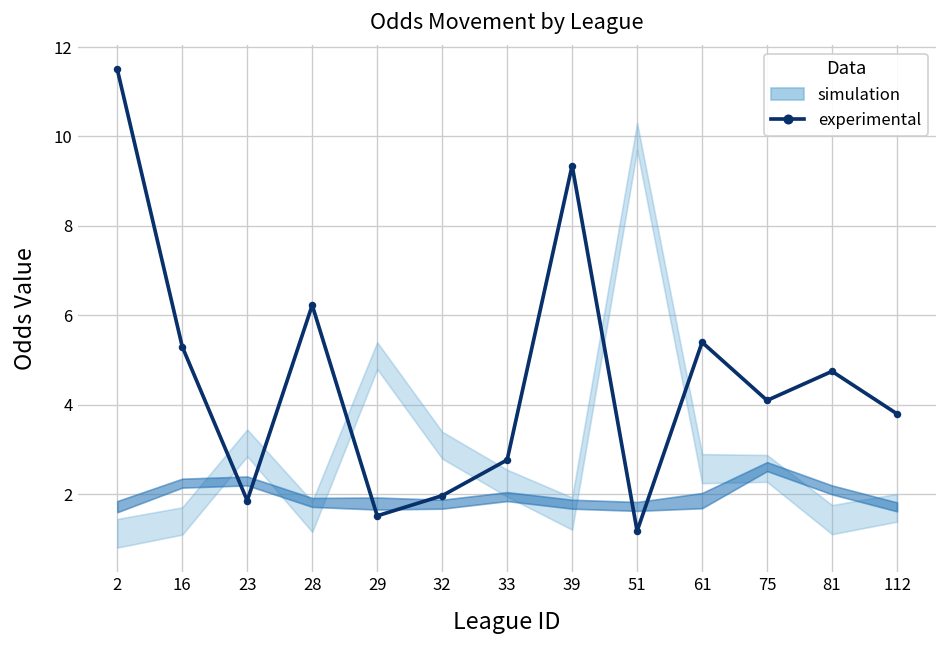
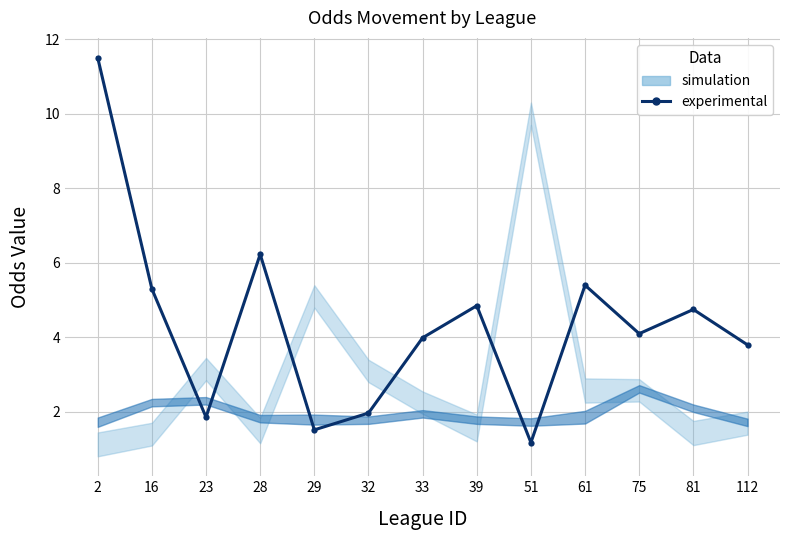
experimental, 33: 2.8 -> 4.0
experimental, 39: 9.4 -> 4.9
